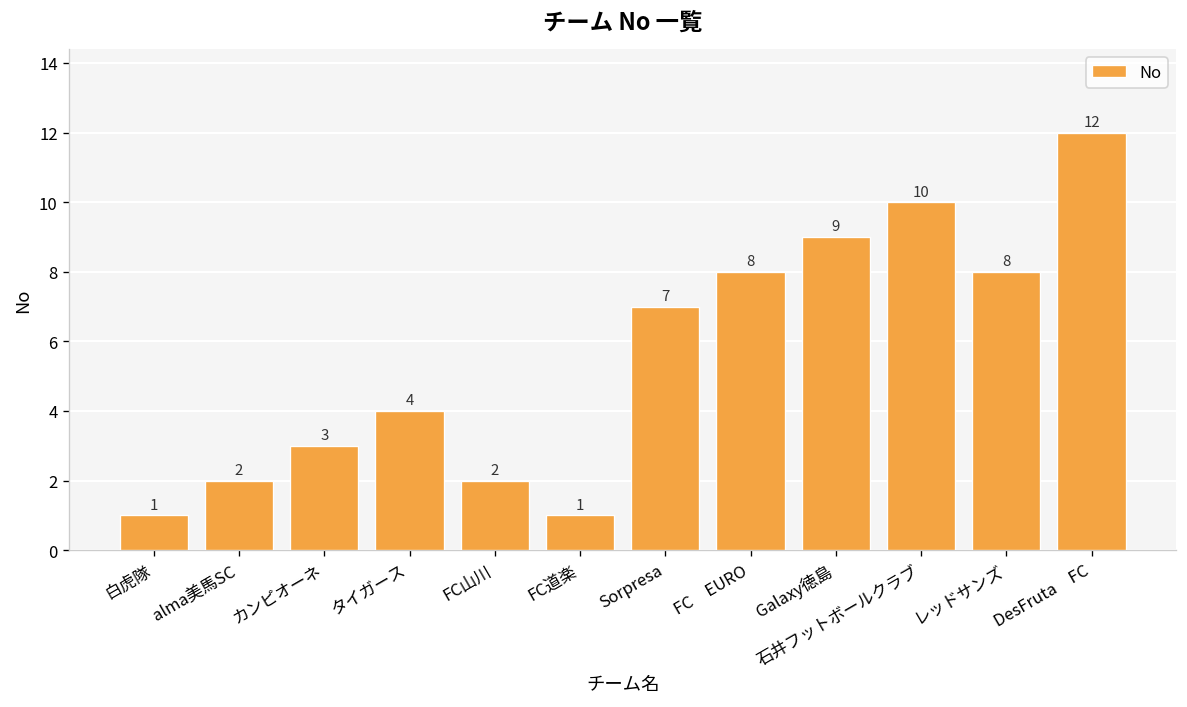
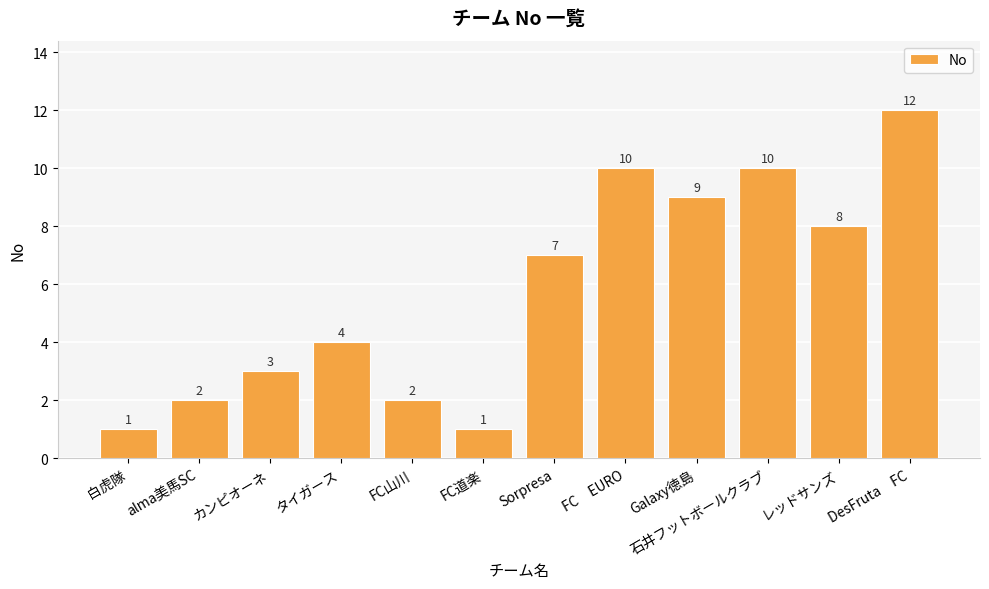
FC EURO: 8 -> 10
